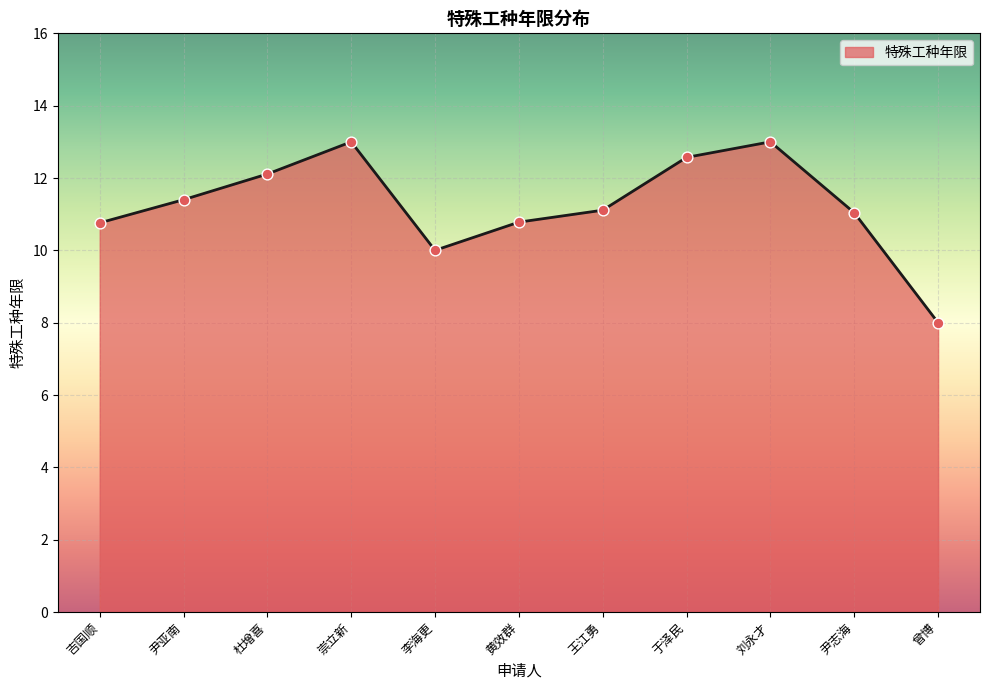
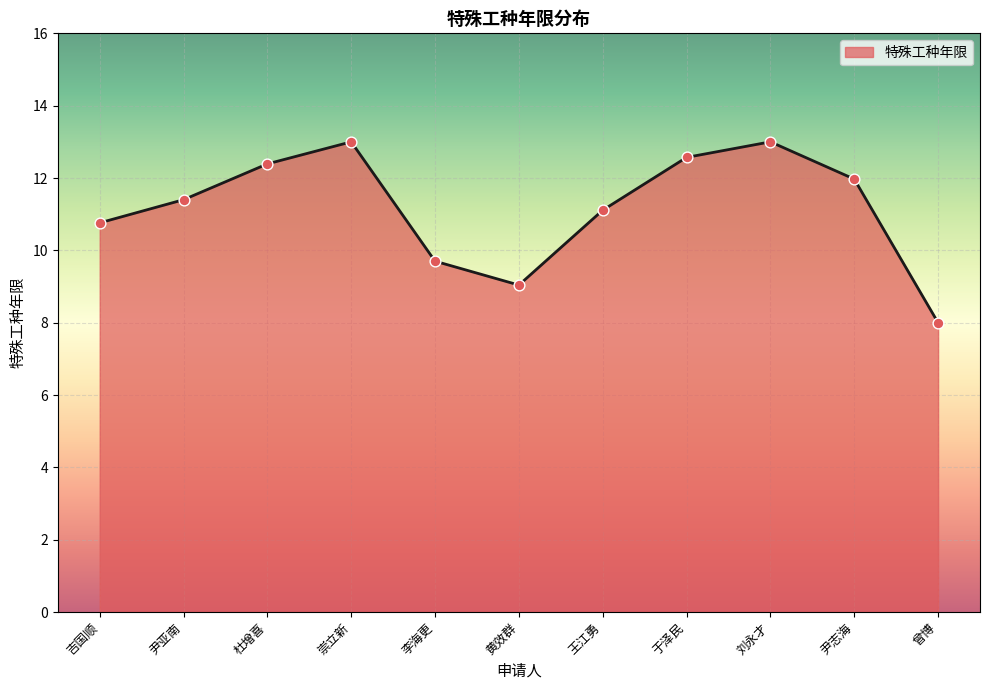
杜增喜: 12.1 -> 12.4
李海更: 10.0 -> 9.7
黄效群: 10.8 -> 9.0
尹志海: 11.0 -> 12.0
